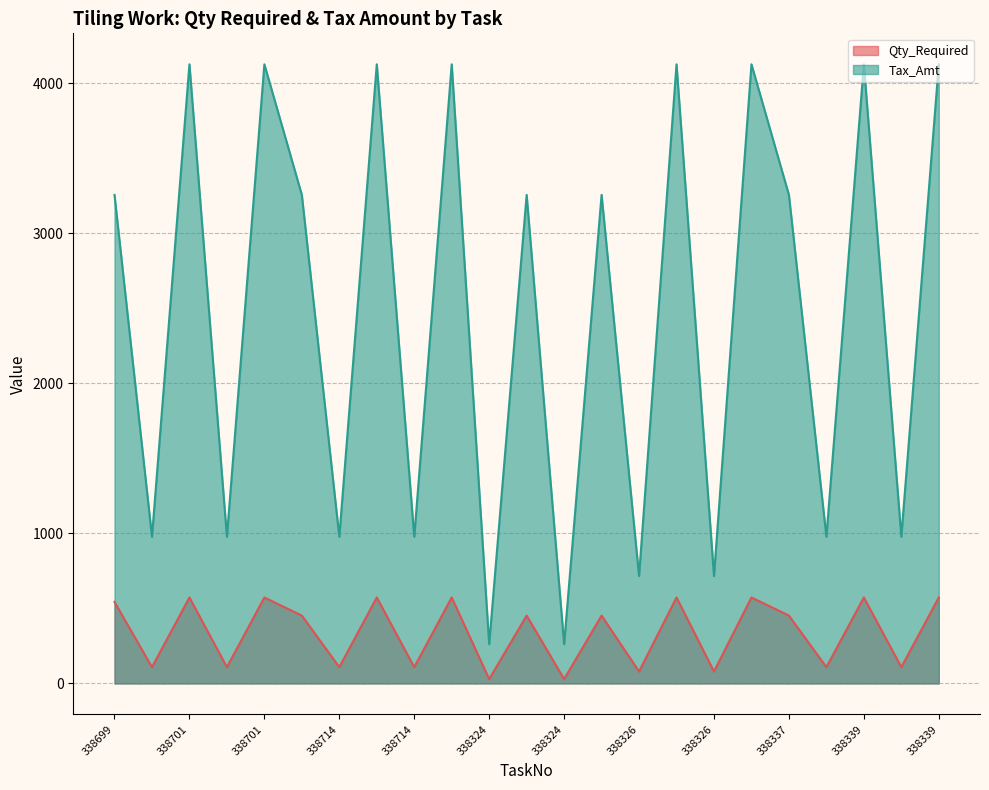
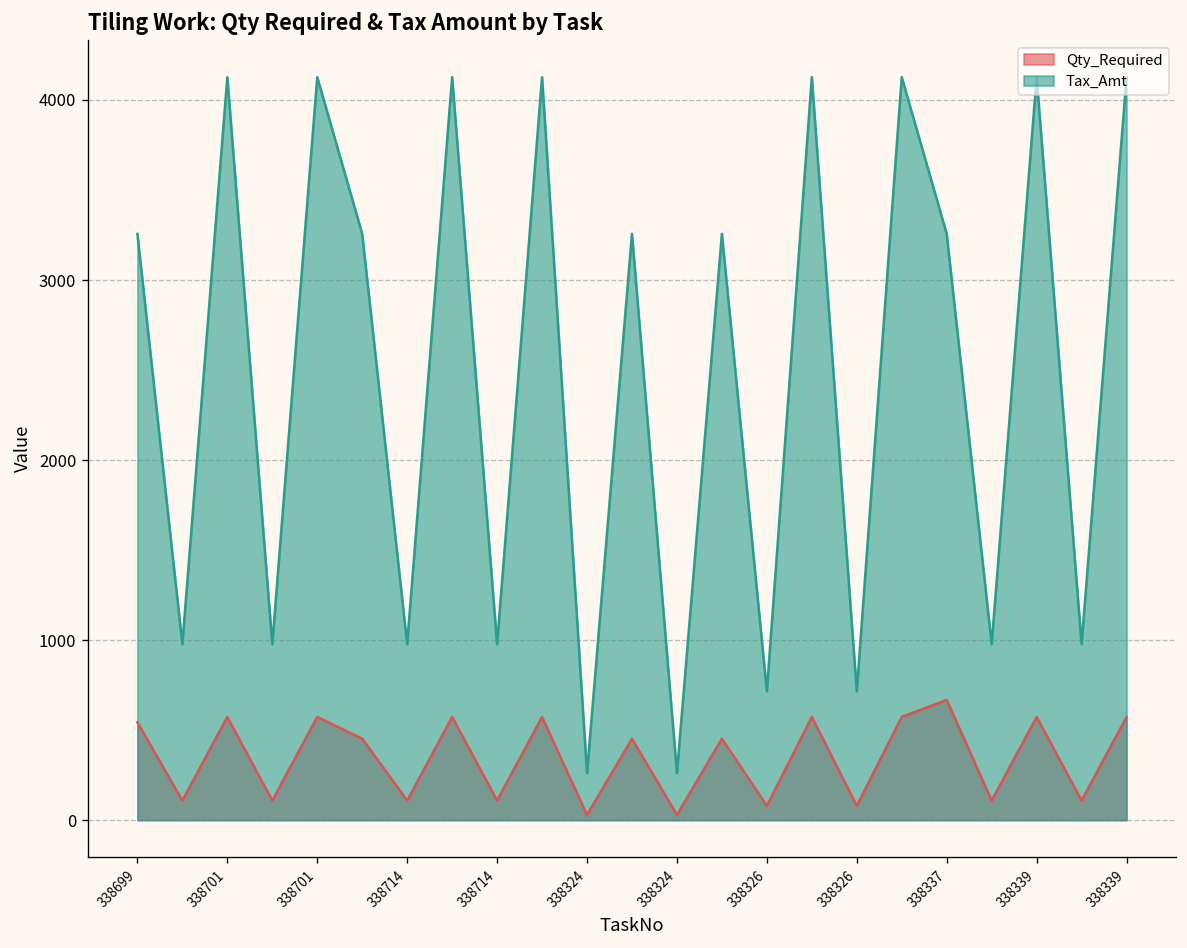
Qty_Required, 338337: 450 -> 670
